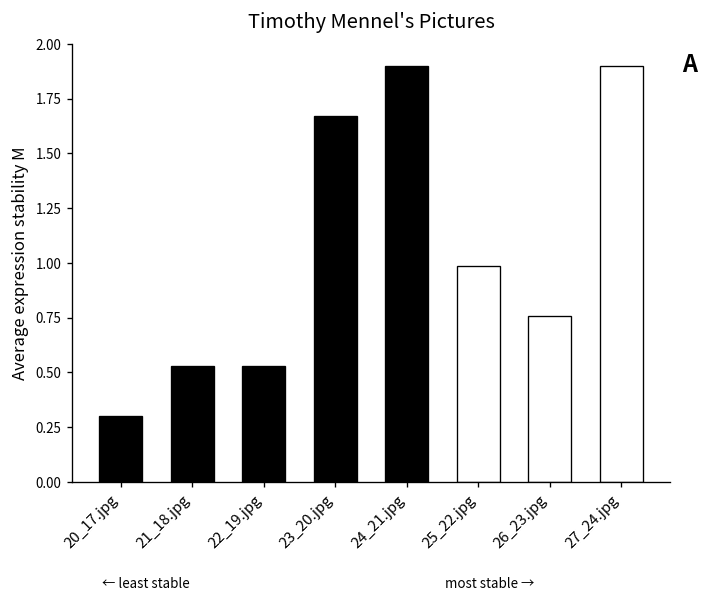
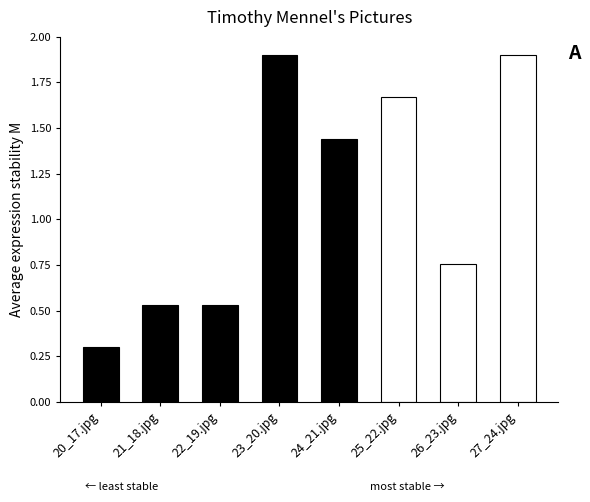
23_20.jpg: 1.67 -> 1.90
24_21.jpg: 1.90 -> 1.44
25_22.jpg: 0.99 -> 1.67
